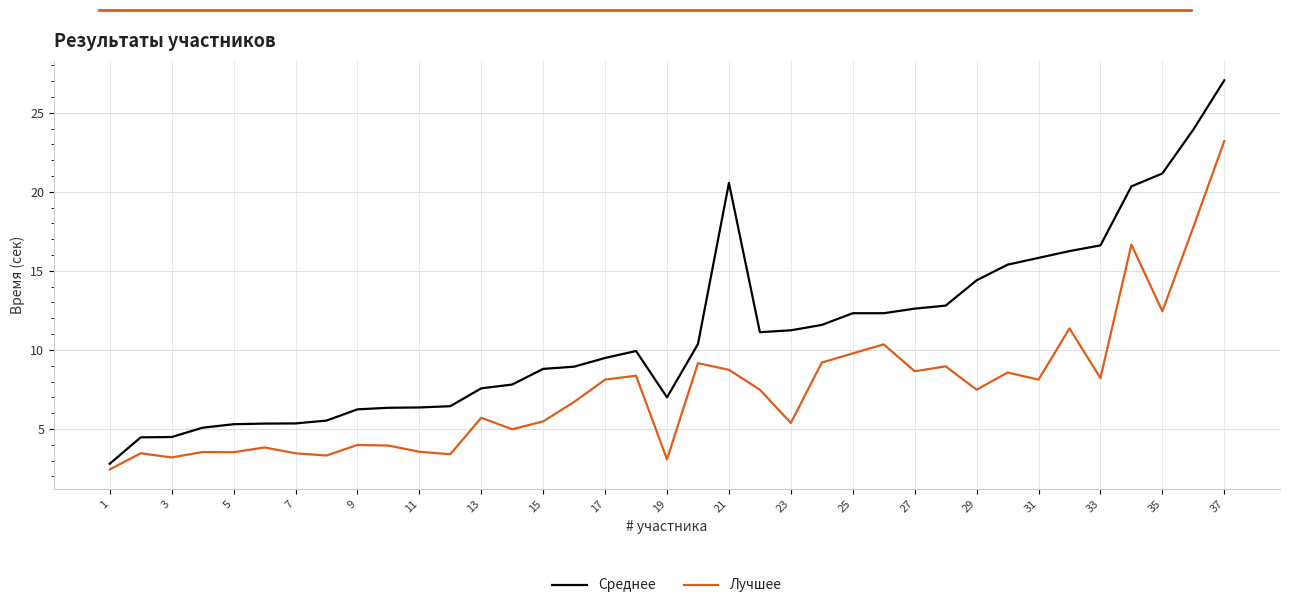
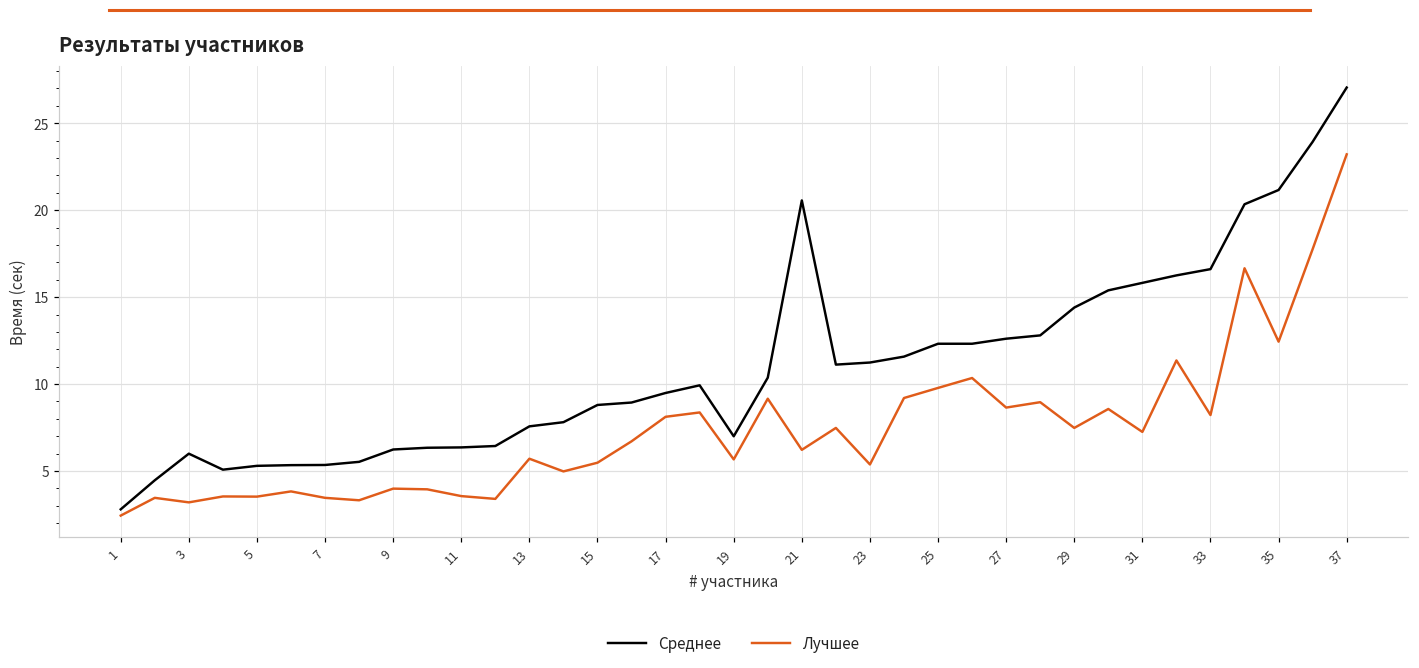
Среднее, 3: 4.5 -> 6.0
Лучшее, 19: 3.1 -> 5.7
Лучшее, 21: 8.7 -> 6.2
Лучшее, 31: 8.1 -> 7.3
